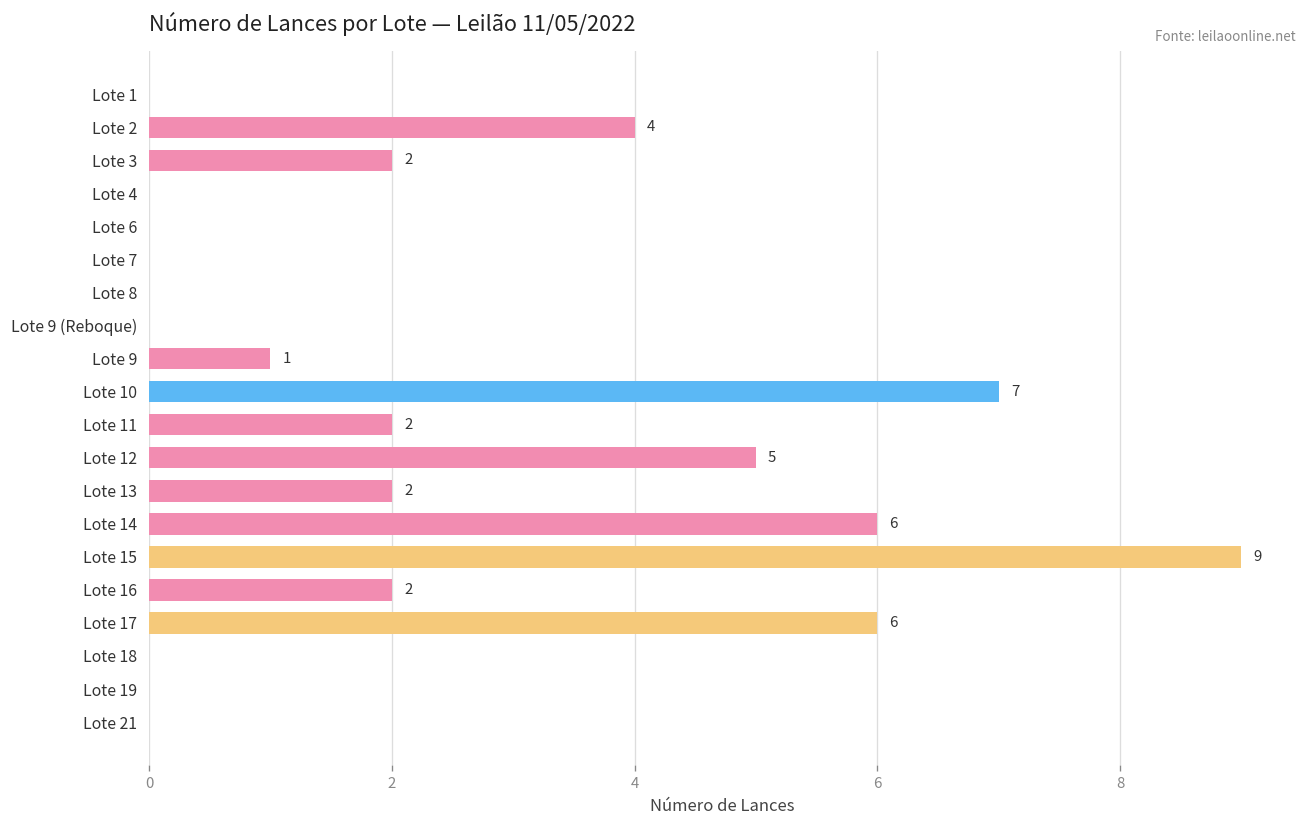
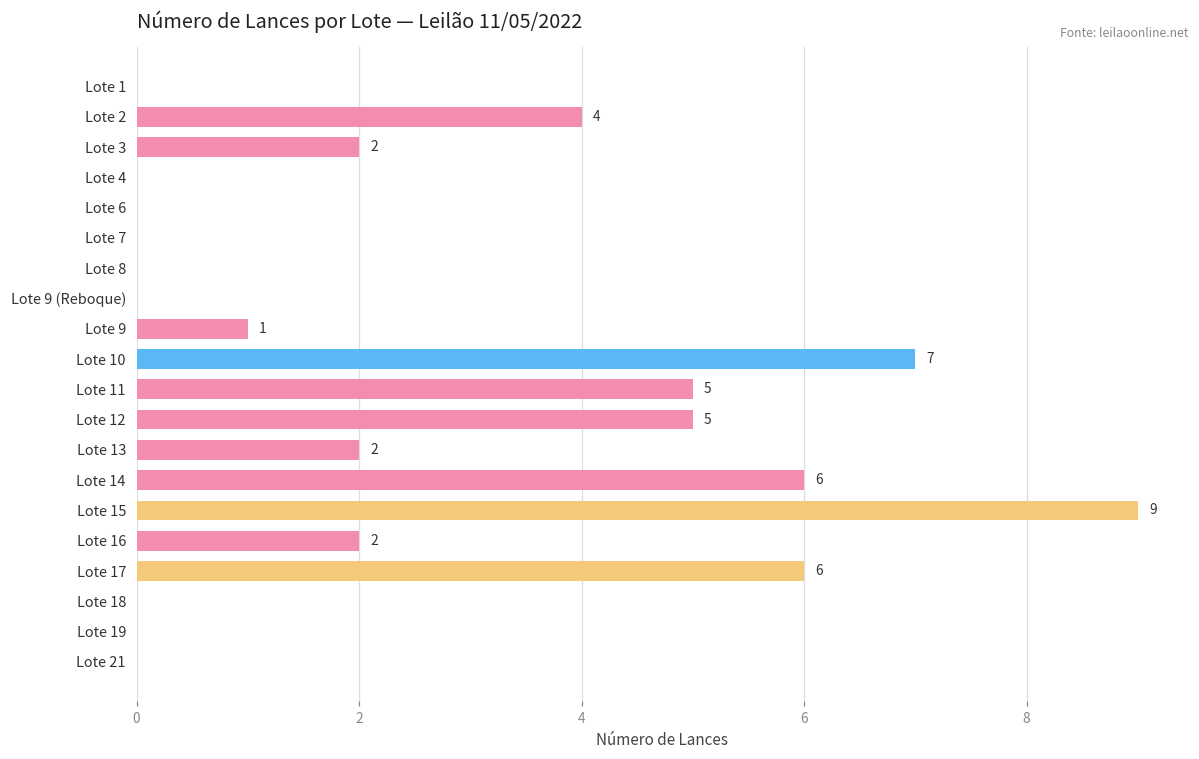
Lote 11: 2 -> 5
